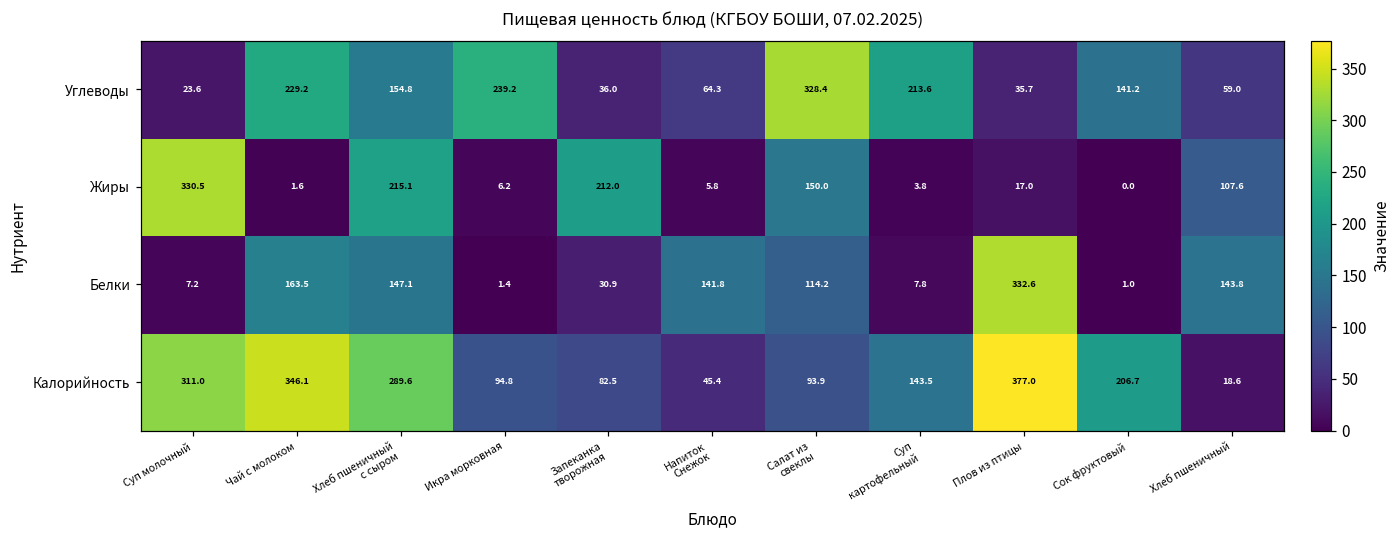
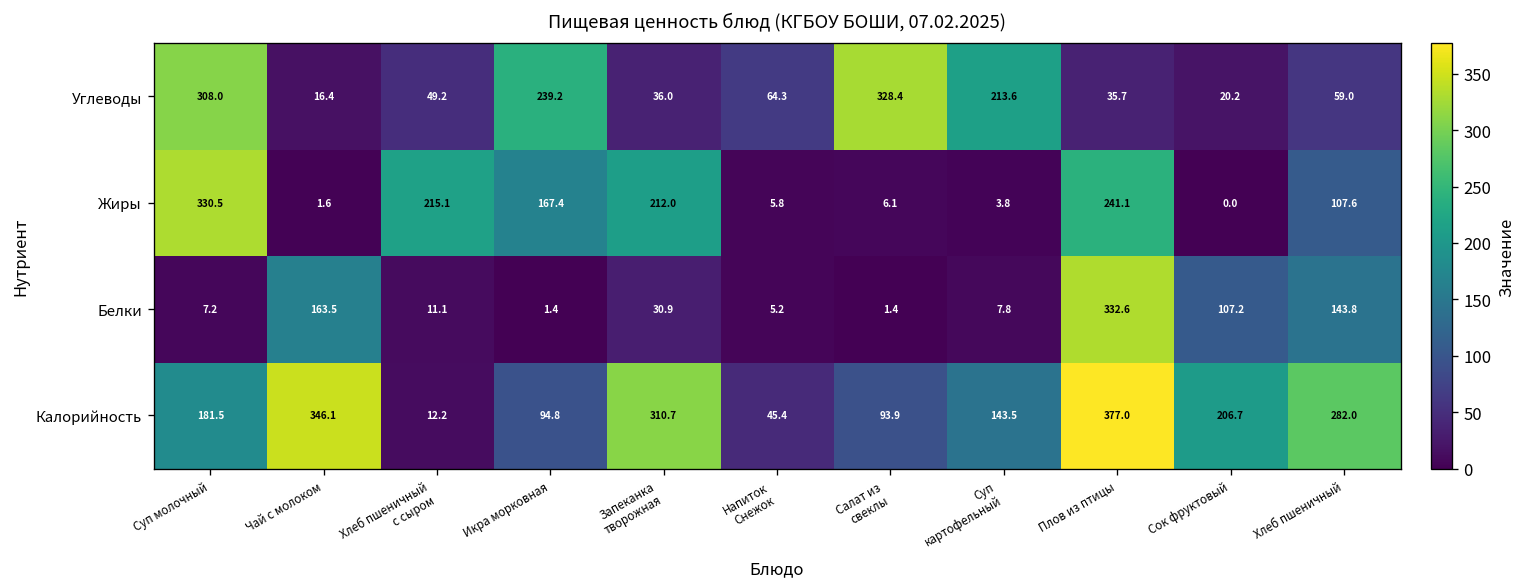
Углеводы, Суп молочный: 23.6 -> 308.0
Углеводы, Чай с молоком: 229.2 -> 16.4
Углеводы, Хлеб пшеничный с сыром: 154.8 -> 49.2
Углеводы, Сок фруктовый: 141.2 -> 20.2
Жиры, Икра морковная: 6.2 -> 167.4
Жиры, Салат из свеклы: 150.0 -> 6.1
Жиры, Плов из птицы: 17.0 -> 241.1
Белки, Хлеб пшеничный с сыром: 147.1 -> 11.1
Белки, Напиток Снежок: 141.8 -> 5.2
Белки, Салат из свеклы: 114.2 -> 1.4
Белки, Сок фруктовый: 1.0 -> 107.2
Калорийность, Суп молочный: 311.0 -> 181.5
Калорийность, Хлеб пшеничный с сыром: 289.6 -> 12.2
Калорийность, Запеканка творожная: 82.5 -> 310.7
Калорийность, Хлеб пшеничный: 18.6 -> 282.0
